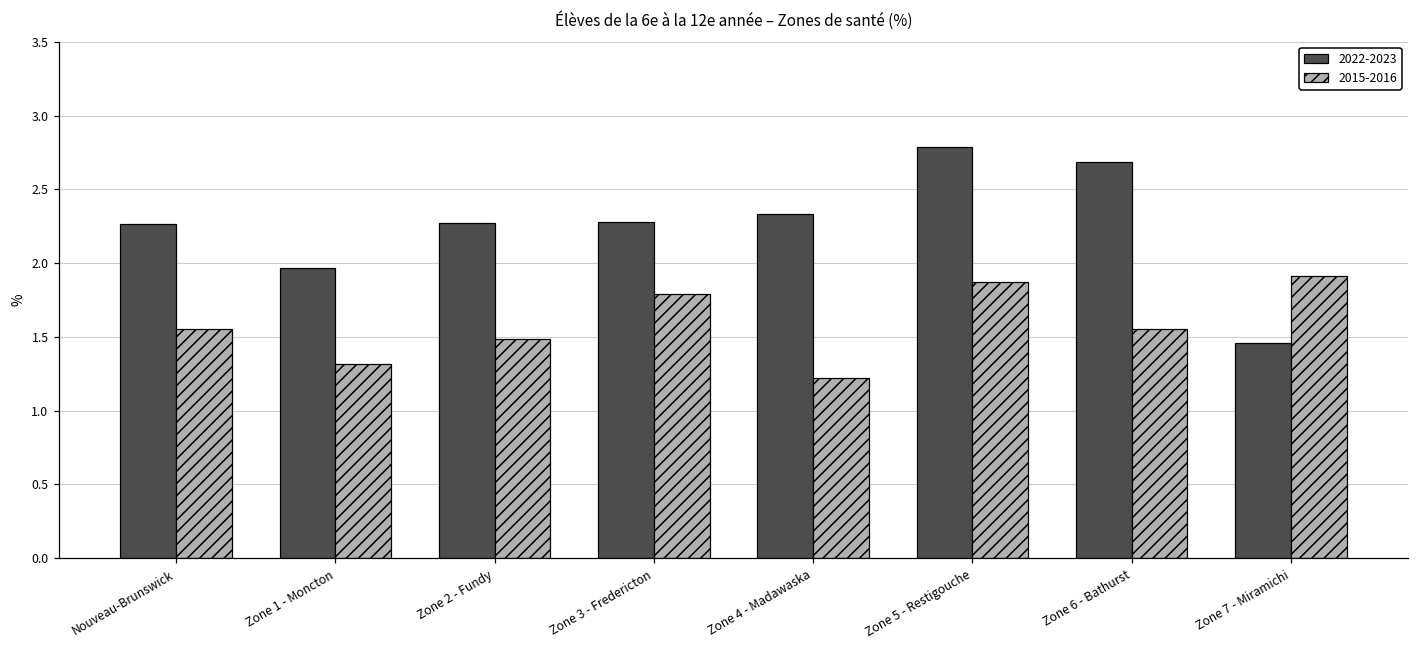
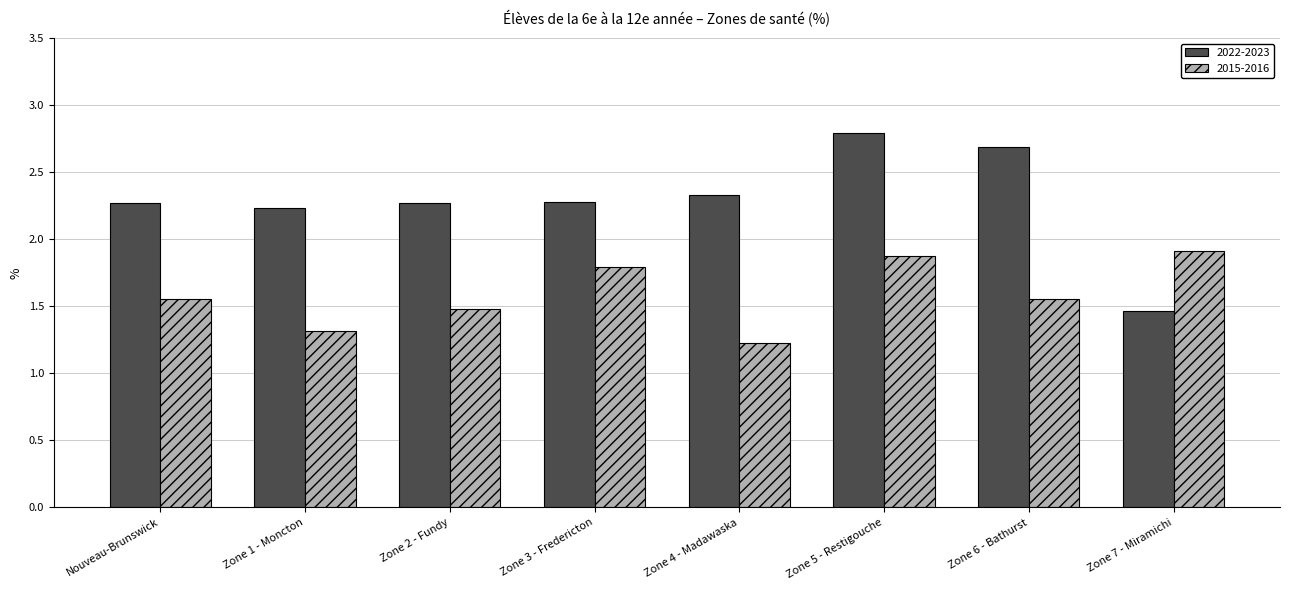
2022-2023, Zone 1 - Moncton: 1.97 -> 2.23
